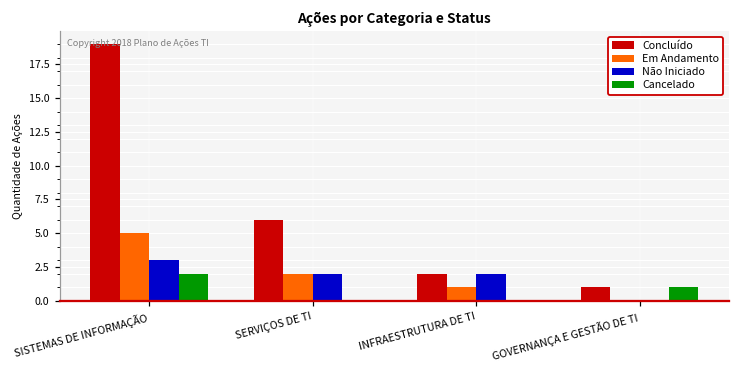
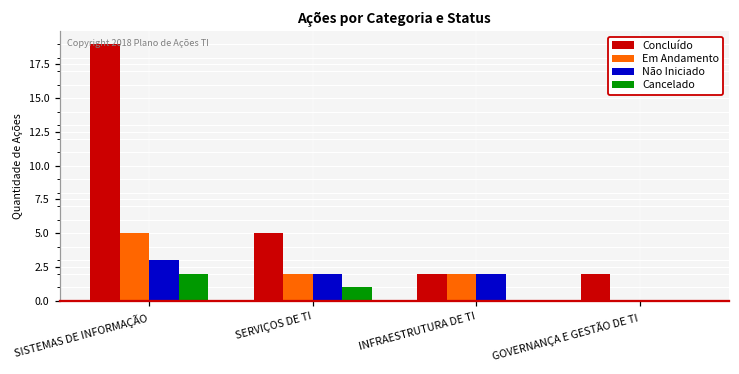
Concluído, SERVIÇOS DE TI: 6 -> 5
Cancelado, SERVIÇOS DE TI: 0 -> 1
Em Andamento, INFRAESTRUTURA DE TI: 1 -> 2
Concluído, GOVERNANÇA E GESTÃO DE TI: 1 -> 2
Cancelado, GOVERNANÇA E GESTÃO DE TI: 1 -> 0
